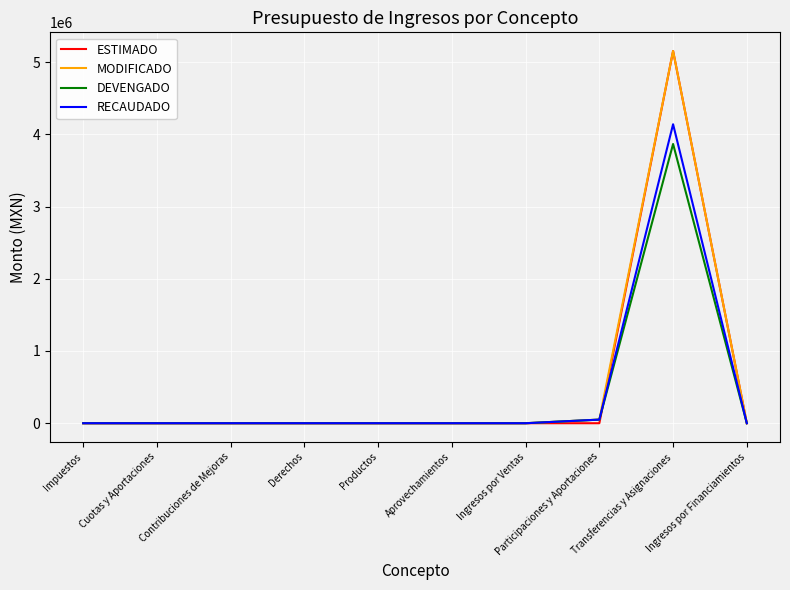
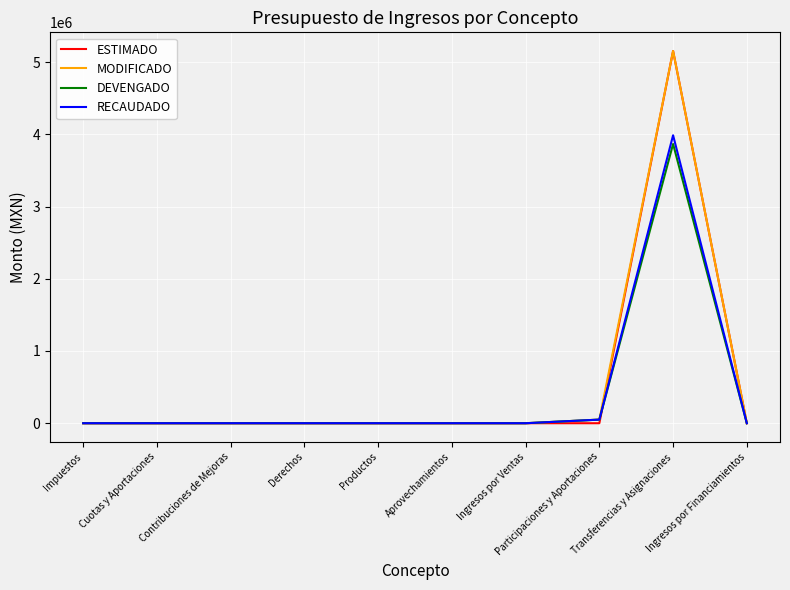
RECAUDADO, Transferencias y Asignaciones: 4100000 -> 4000000
